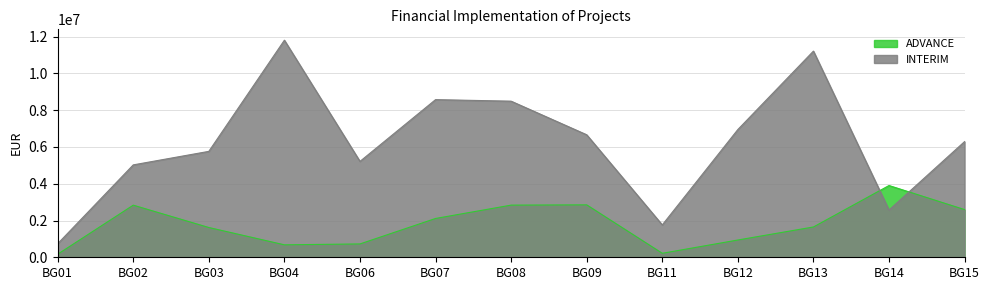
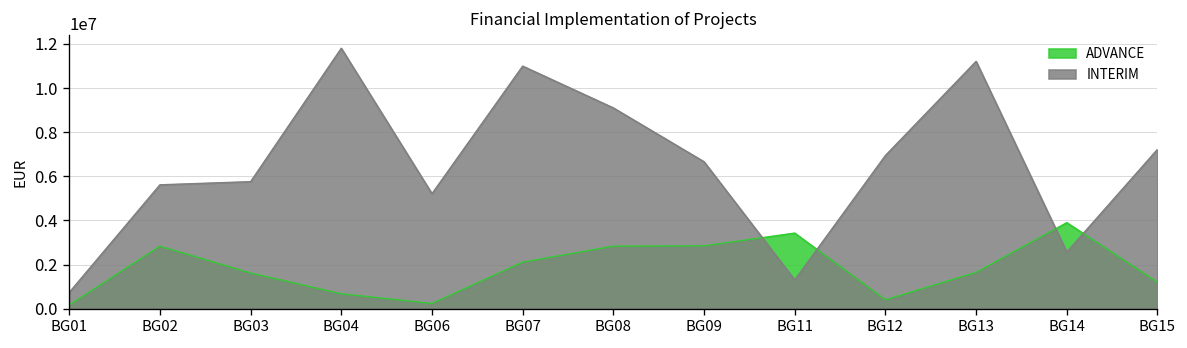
INTERIM, BG02: 5000000 -> 5600000
ADVANCE, BG06: 700000 -> 200000
INTERIM, BG07: 8600000 -> 11000000
INTERIM, BG08: 8500000 -> 9100000
ADVANCE, BG11: 200000 -> 3400000
INTERIM, BG11: 1800000 -> 1300000
ADVANCE, BG12: 900000 -> 400000
ADVANCE, BG15: 2600000 -> 1200000
INTERIM, BG15: 6300000 -> 7200000
